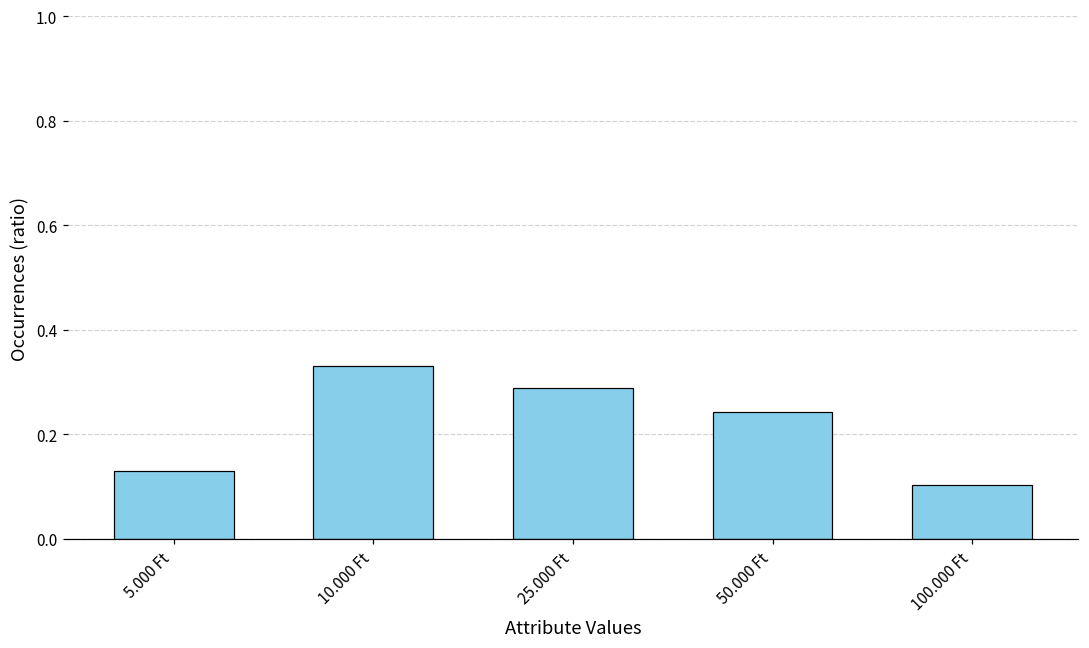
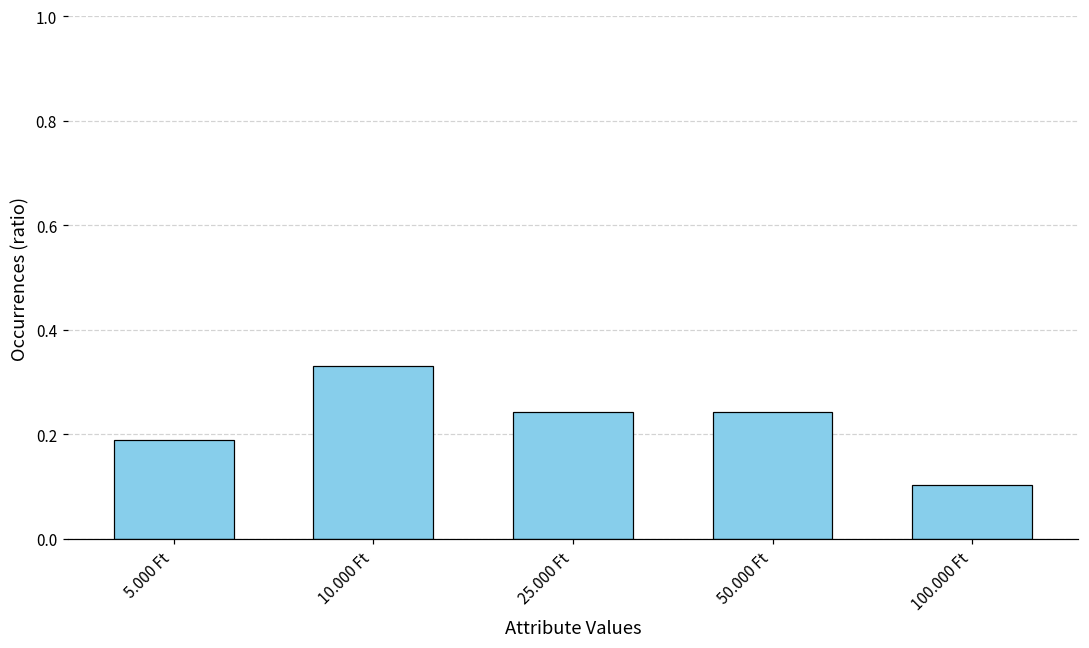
5.000 Ft: 0.13 -> 0.19
25.000 Ft: 0.29 -> 0.24
